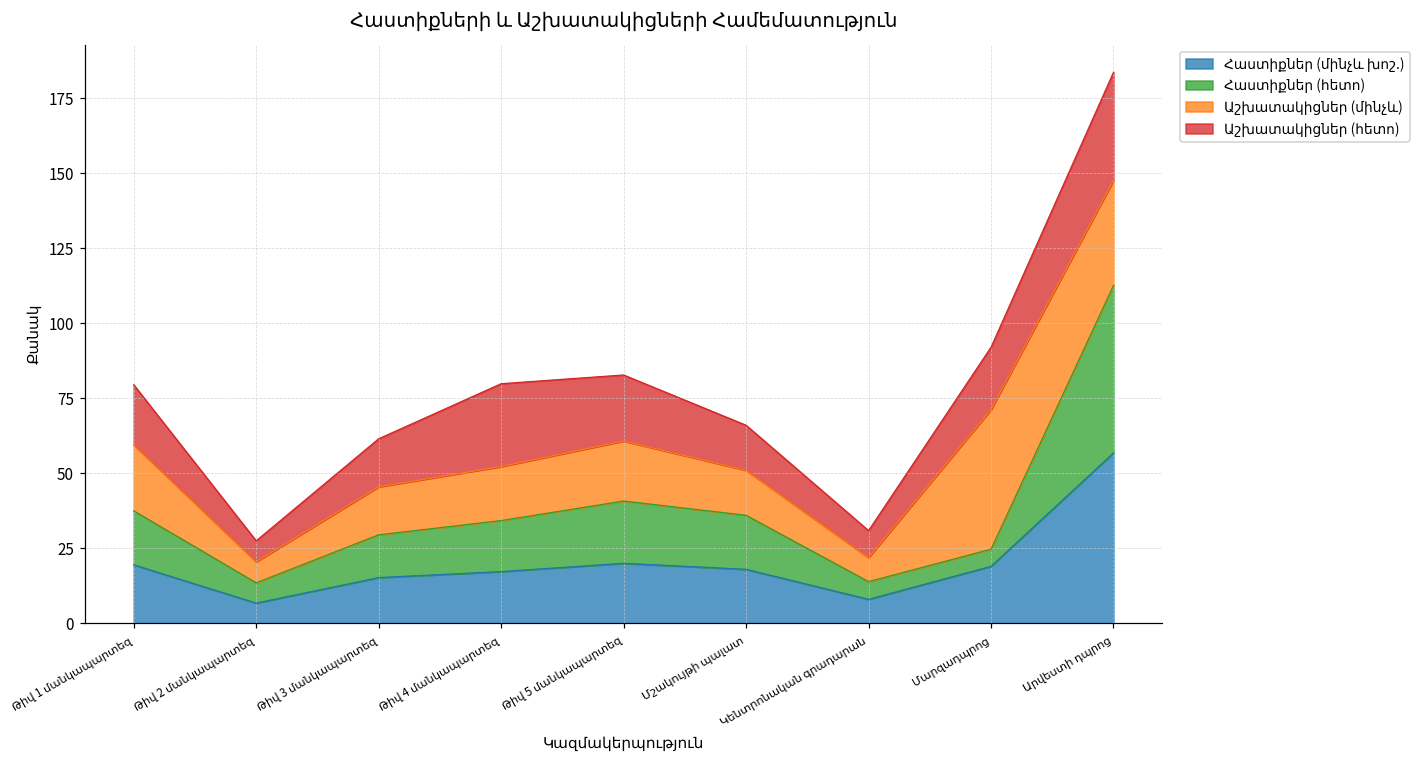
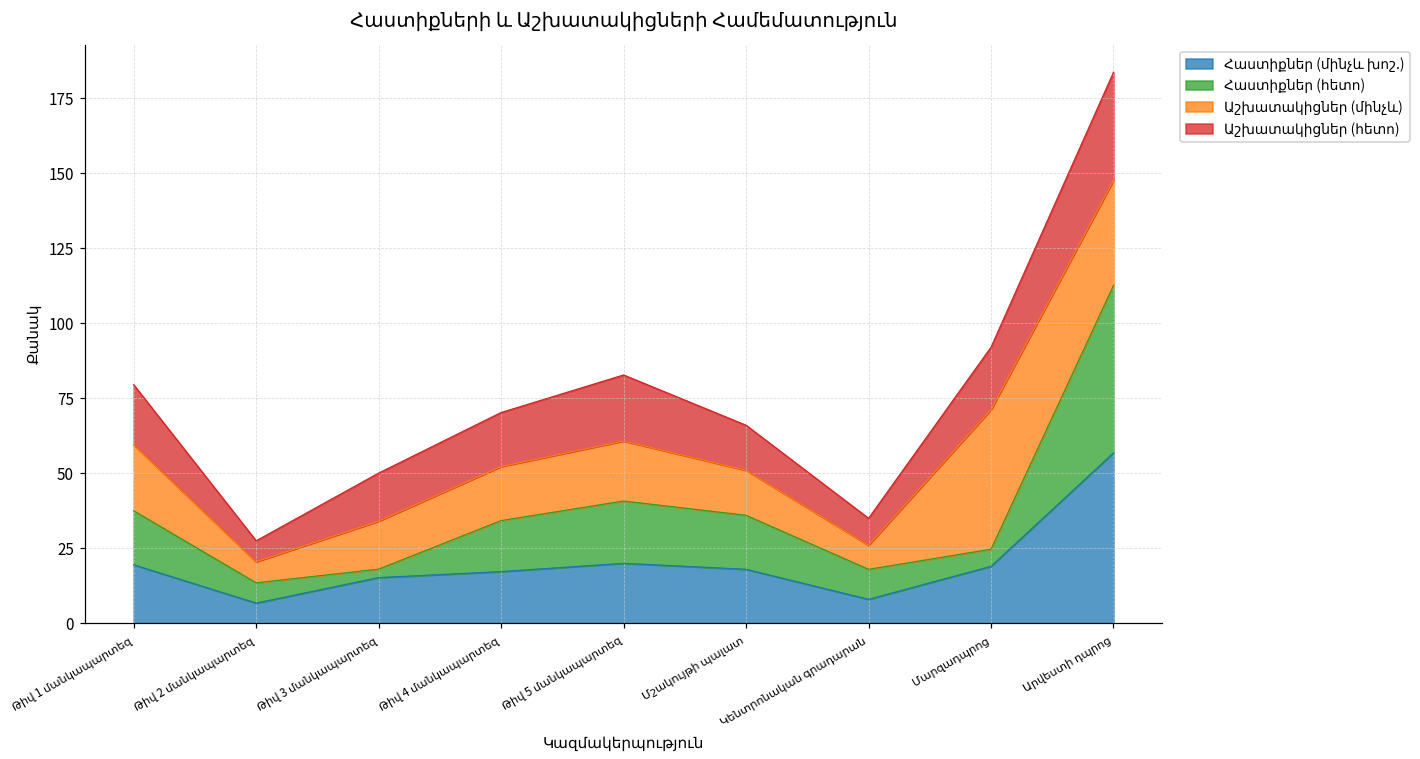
Հաստիքներ (հետո), Թիվ 3 մանկապարտեզ: 14 -> 3
Աշխատակիցներ (հետո), Թիվ 4 մանկապարտեզ: 28 -> 18
Հաստիքներ (հետո), Կենտրոնական գրադարան: 6 -> 10
